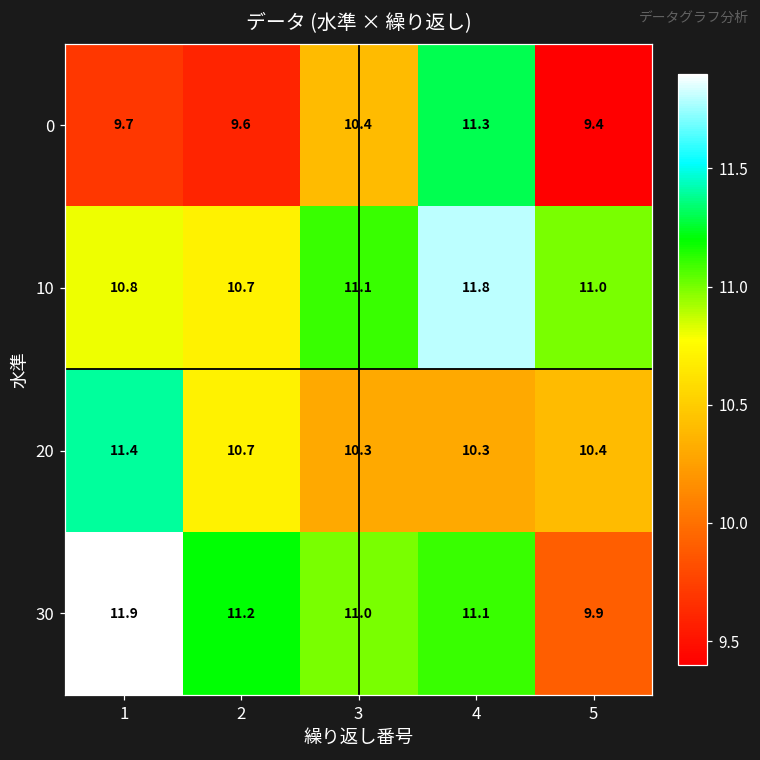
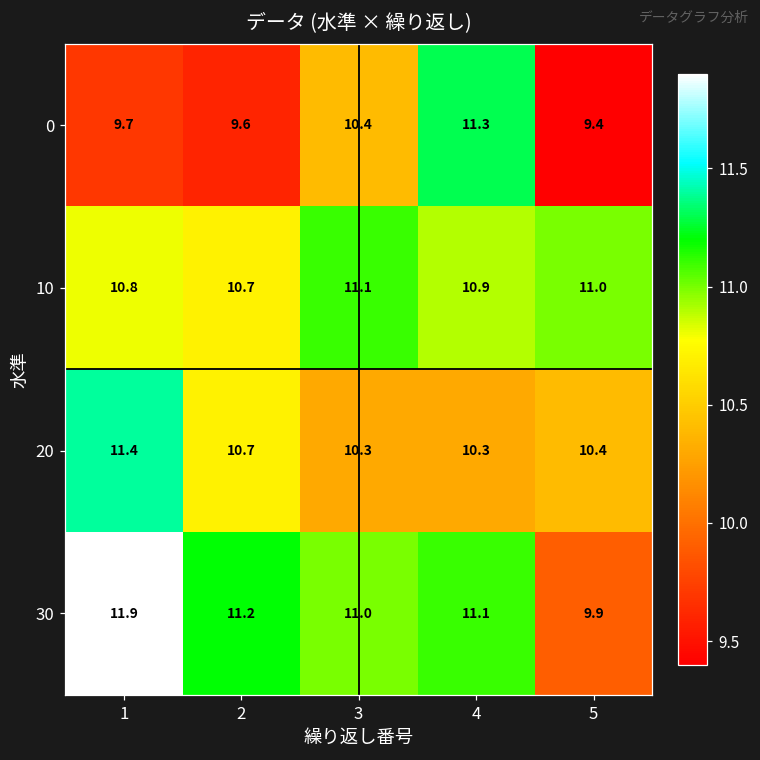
10, 4: 11.8 -> 10.9
